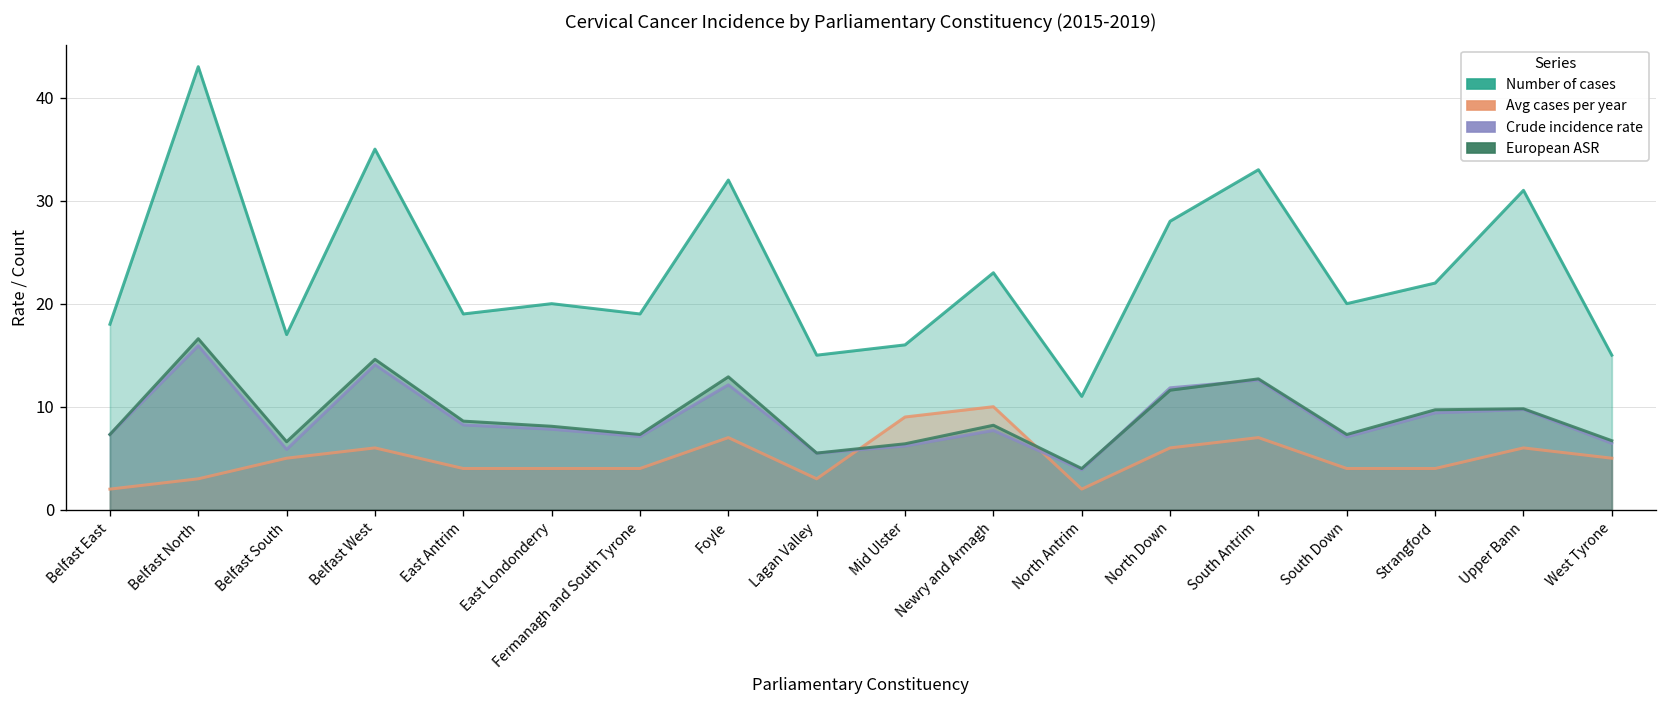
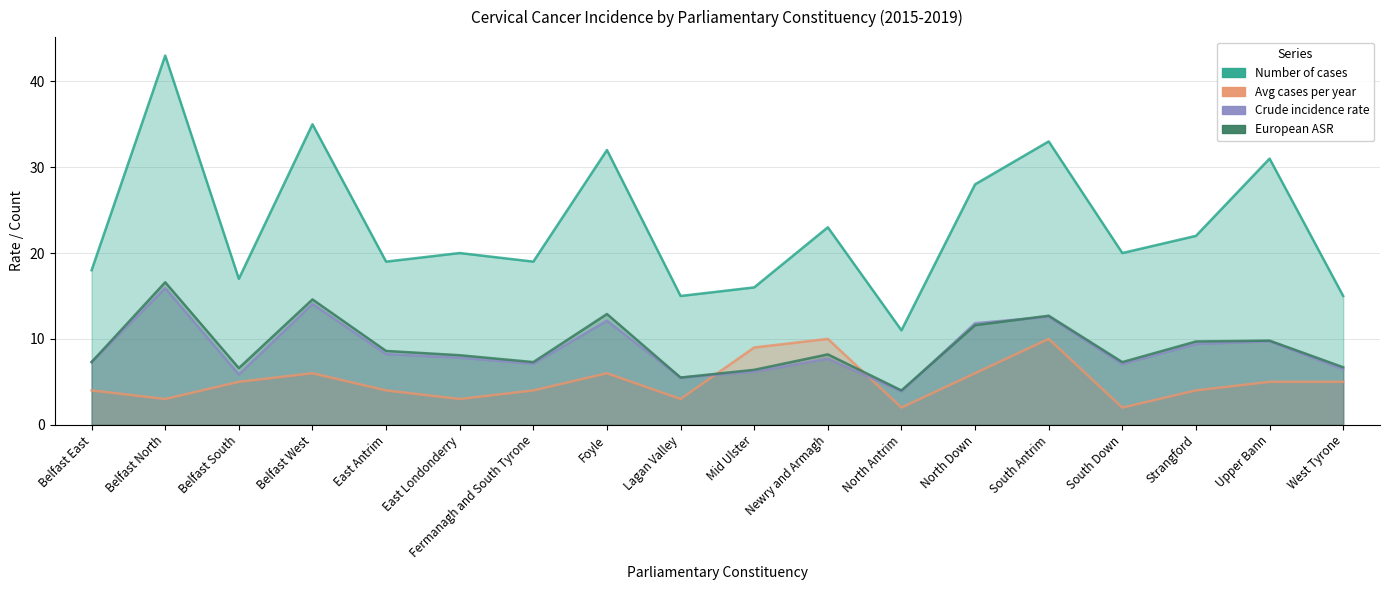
Avg cases per year, Belfast East: 2 -> 4
Avg cases per year, East Londonderry: 4 -> 3
Avg cases per year, Foyle: 7 -> 6
Avg cases per year, South Antrim: 7 -> 10
Avg cases per year, South Down: 4 -> 2
Avg cases per year, Upper Bann: 6 -> 5
